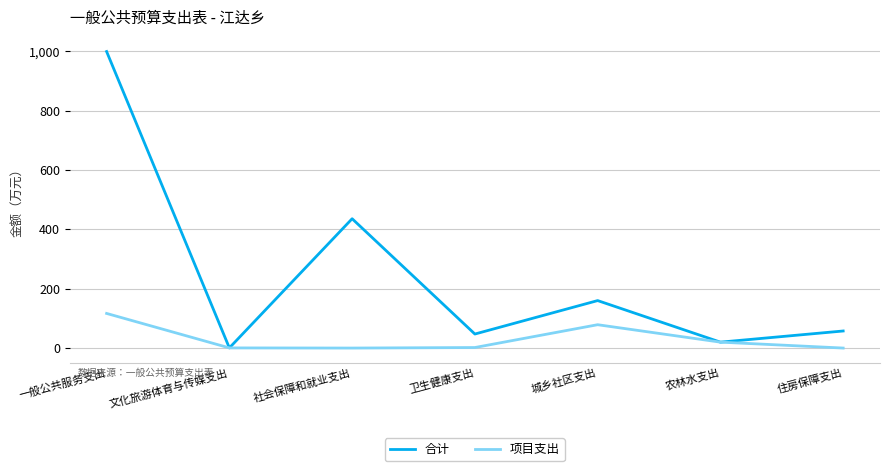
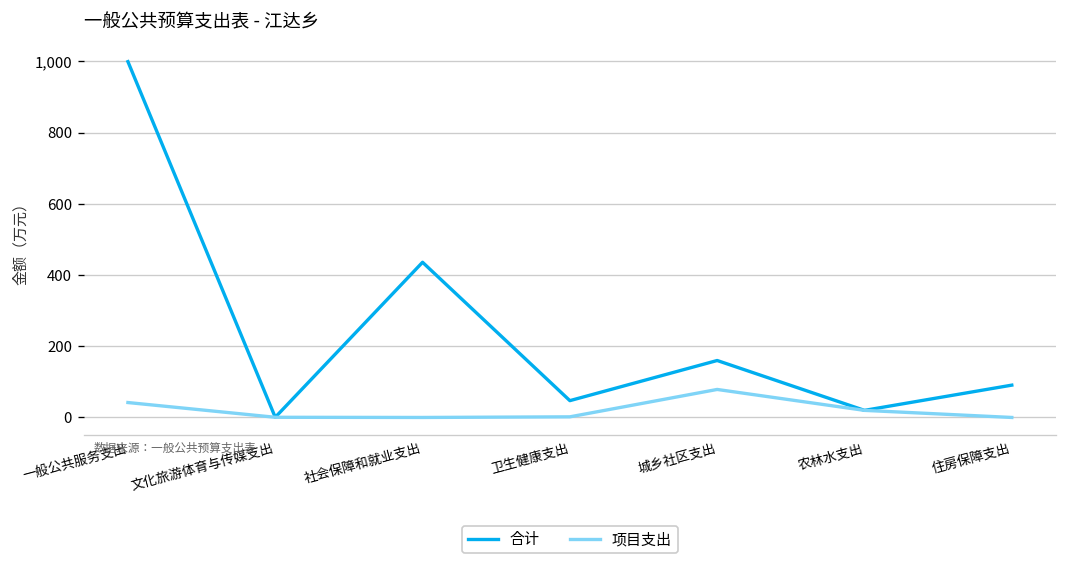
项目支出, 一般公共服务支出: 120 -> 40
合计, 住房保障支出: 60 -> 90
